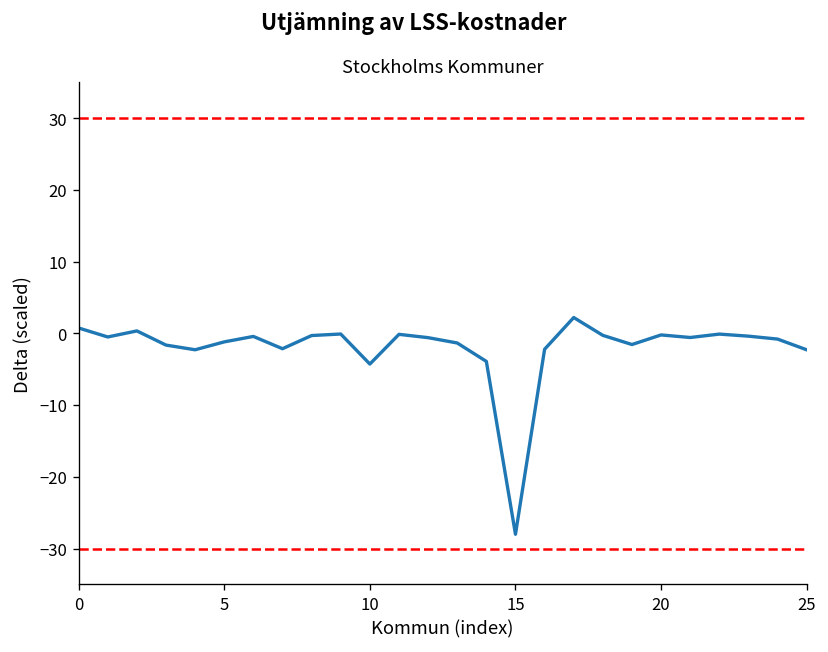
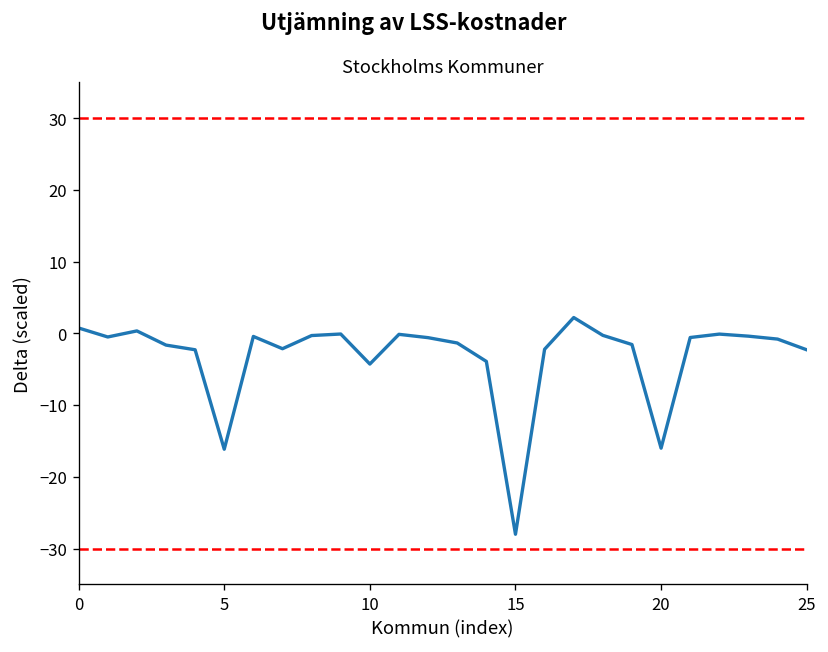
5: -1 -> -16
20: 0 -> -16
